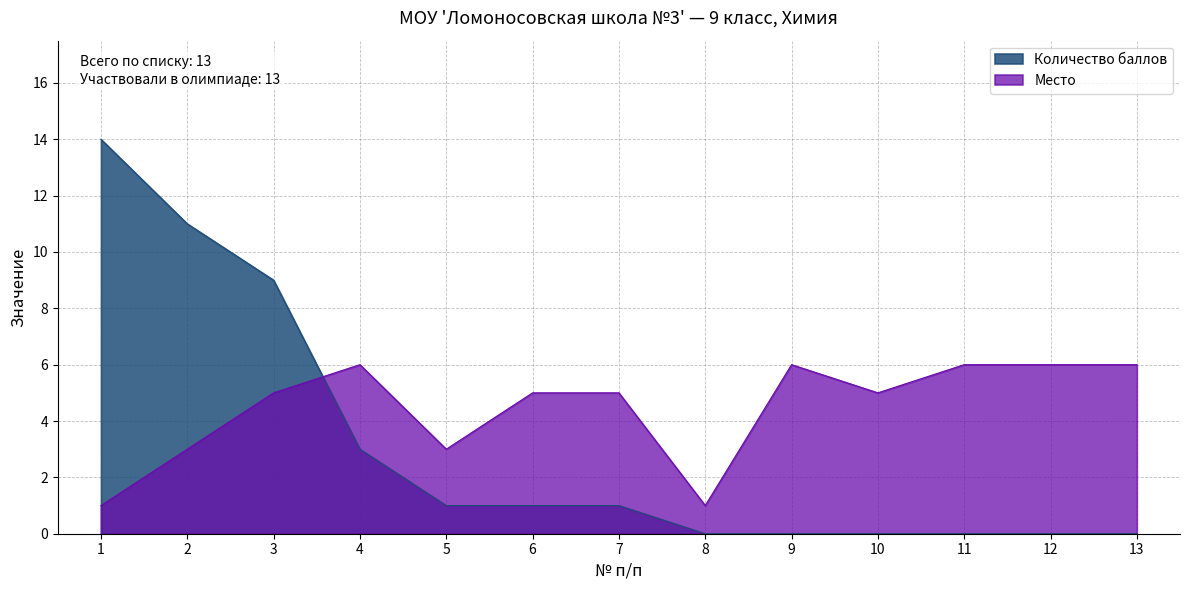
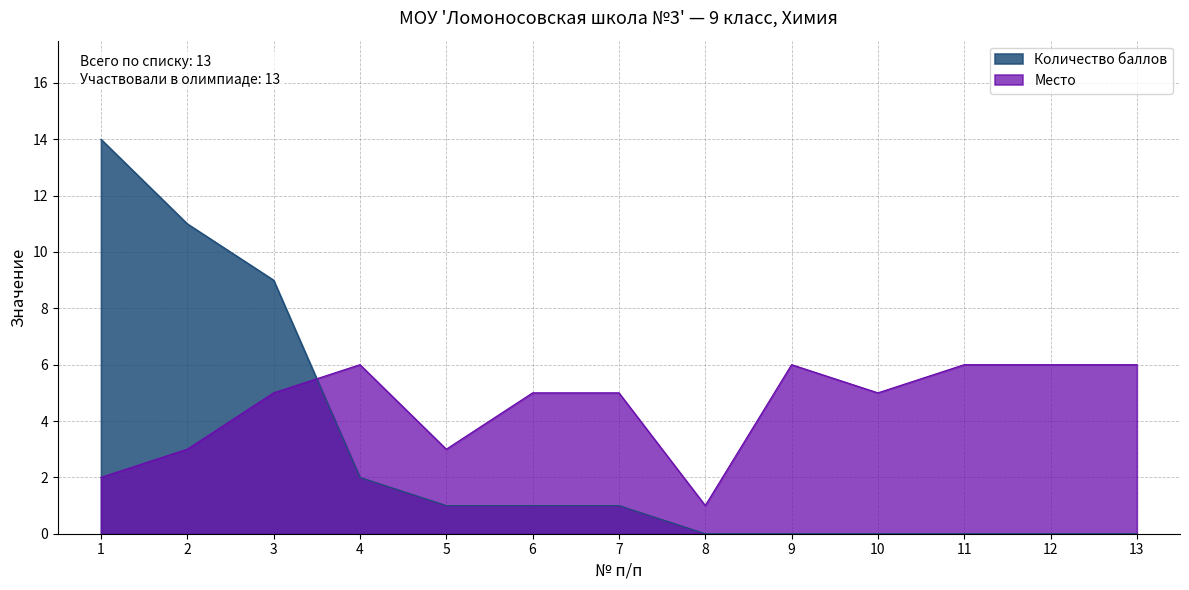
Место, 1: 1 -> 2
Количество баллов, 4: 3 -> 2
